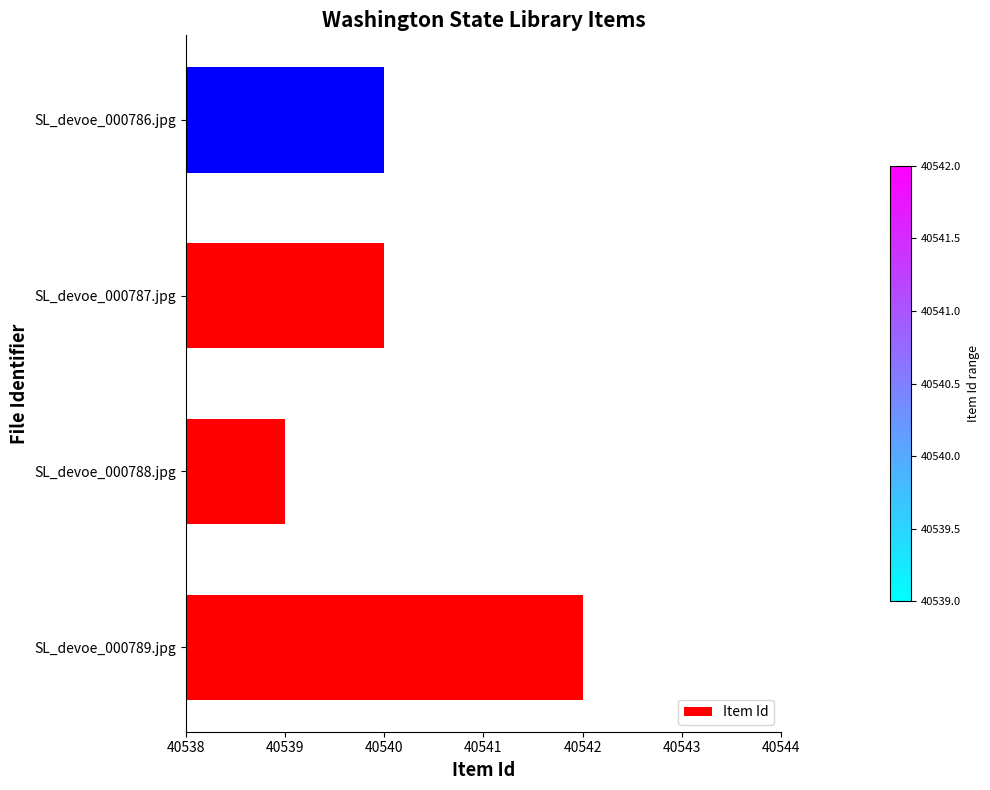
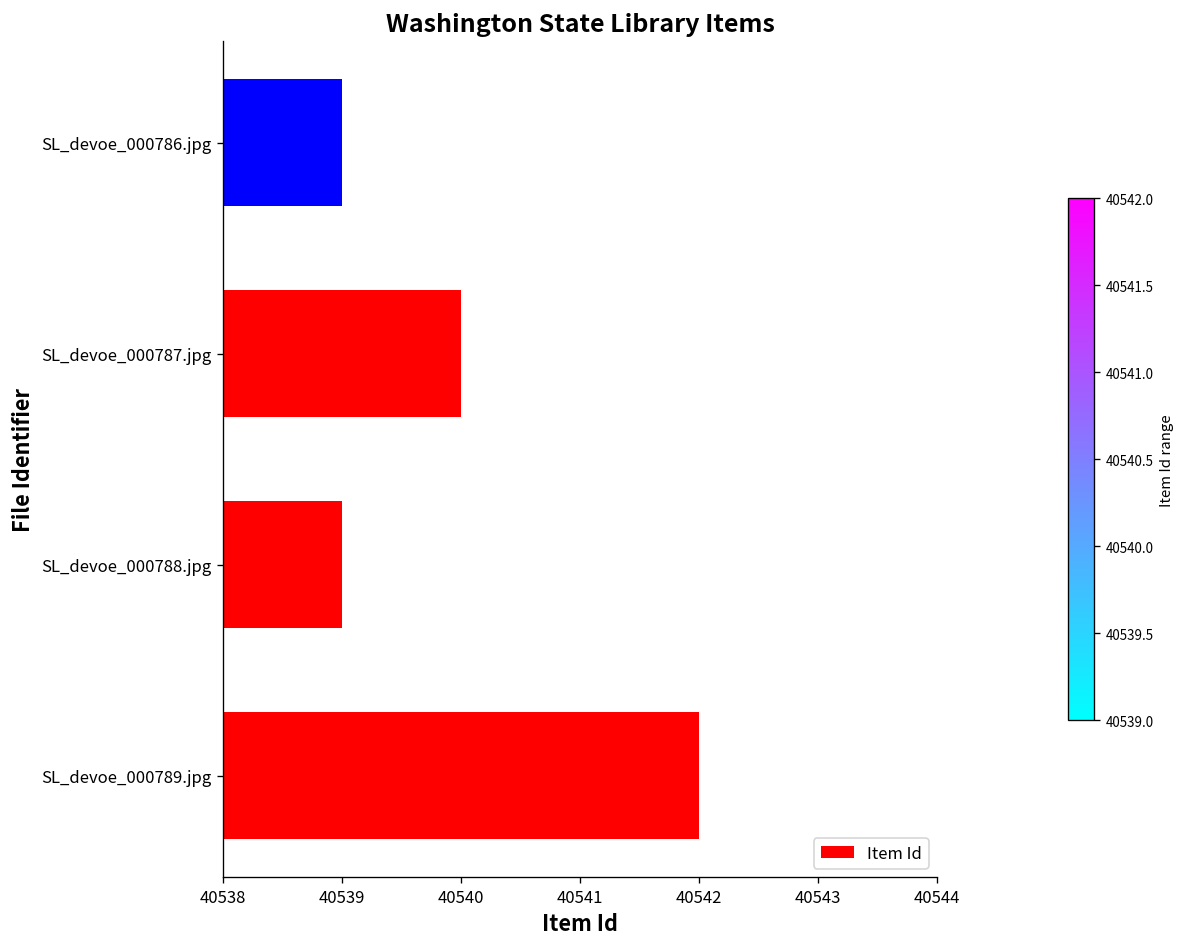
SL_devoe_000786.jpg: 40540 -> 40539
